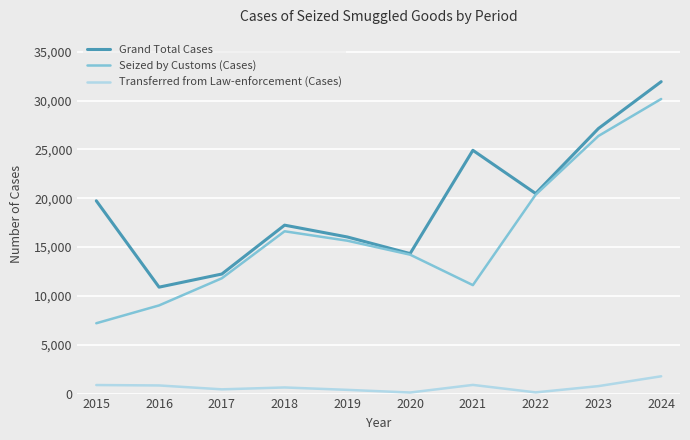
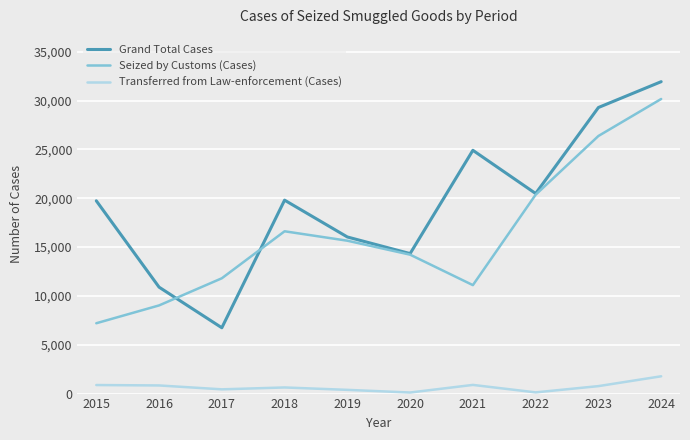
Grand Total Cases, 2017: 12,000 -> 7,000
Grand Total Cases, 2018: 17,000 -> 20,000
Grand Total Cases, 2023: 27,000 -> 29,000
